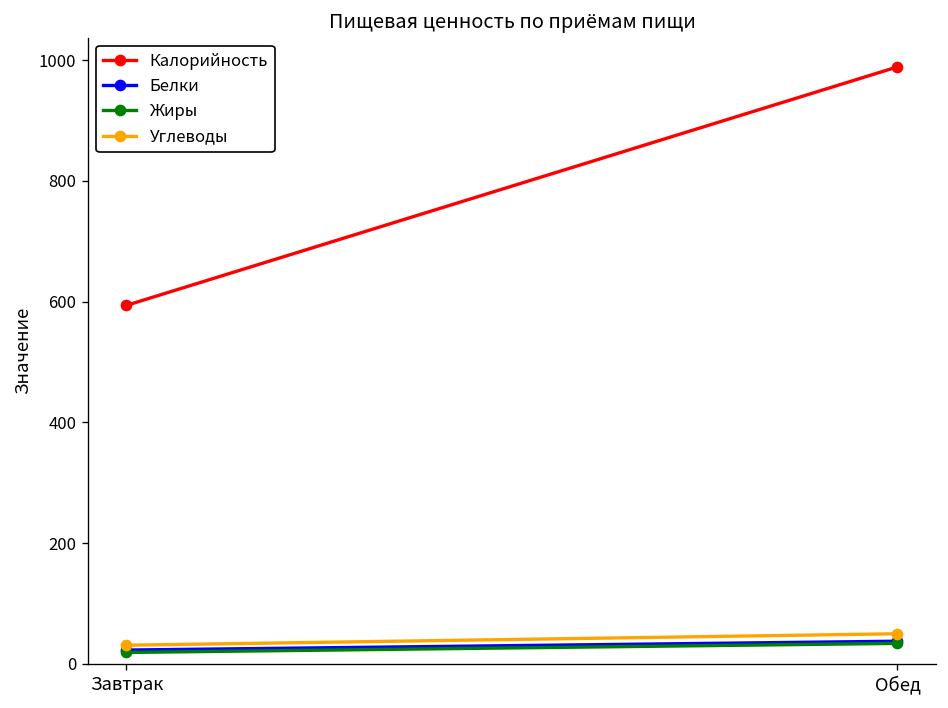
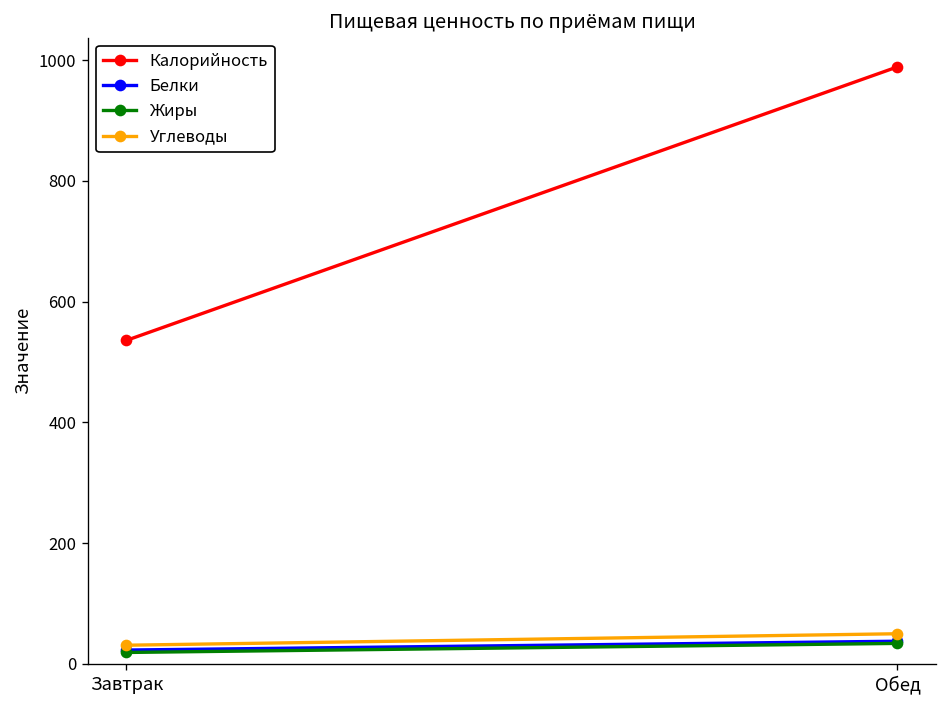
Калорийность, Завтрак: 590 -> 540
